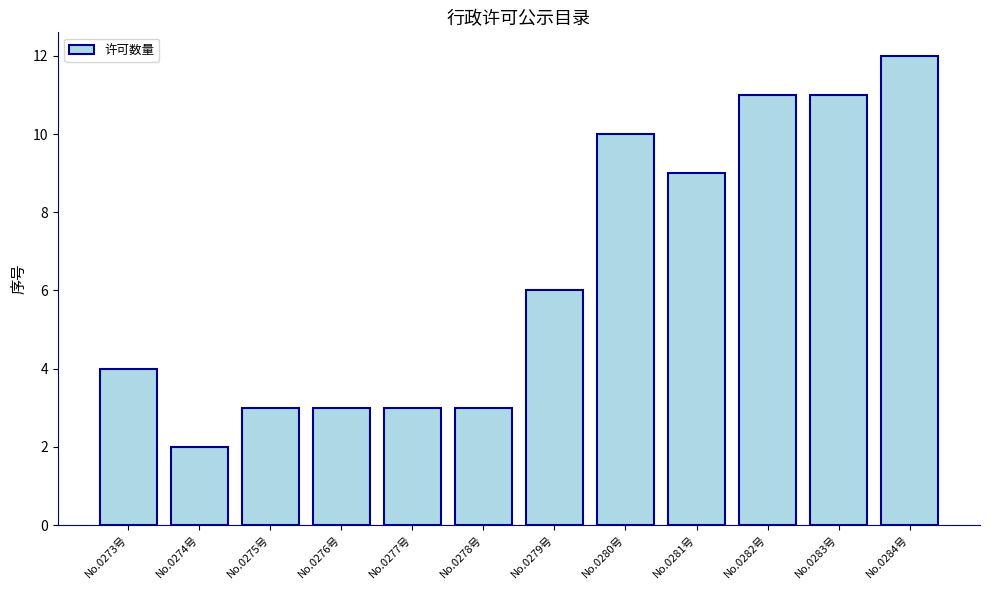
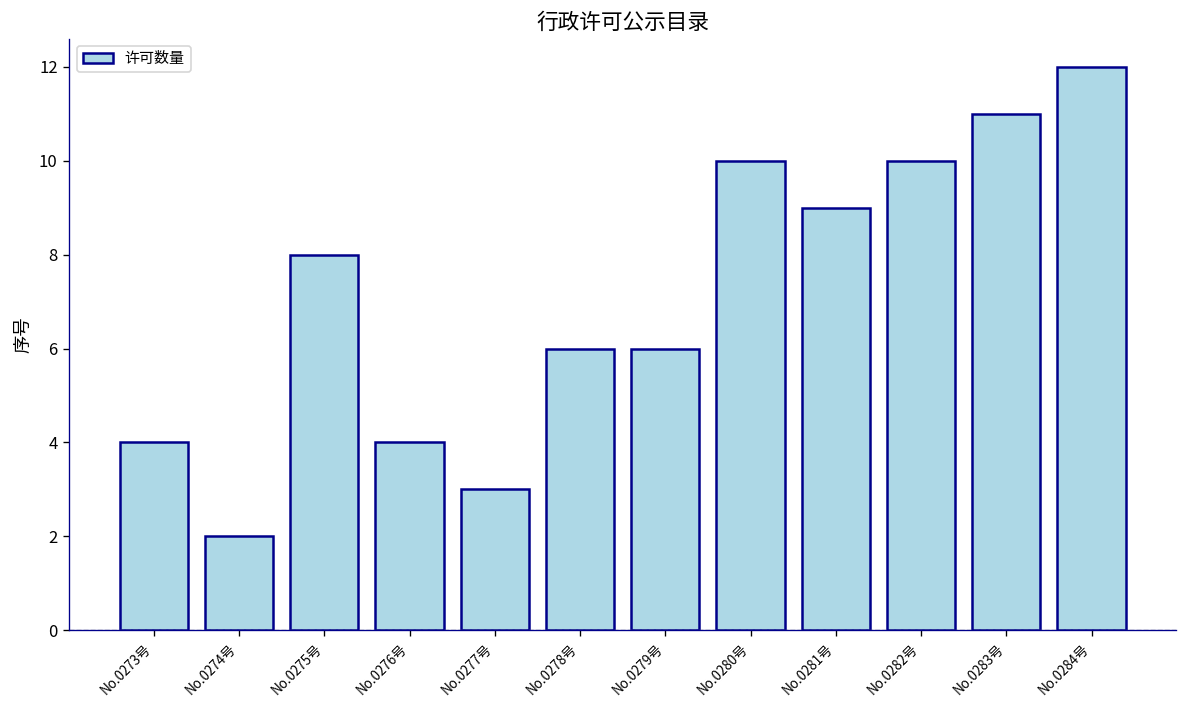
No.0275号: 3 -> 8
No.0276号: 3 -> 4
No.0278号: 3 -> 6
No.0282号: 11 -> 10
